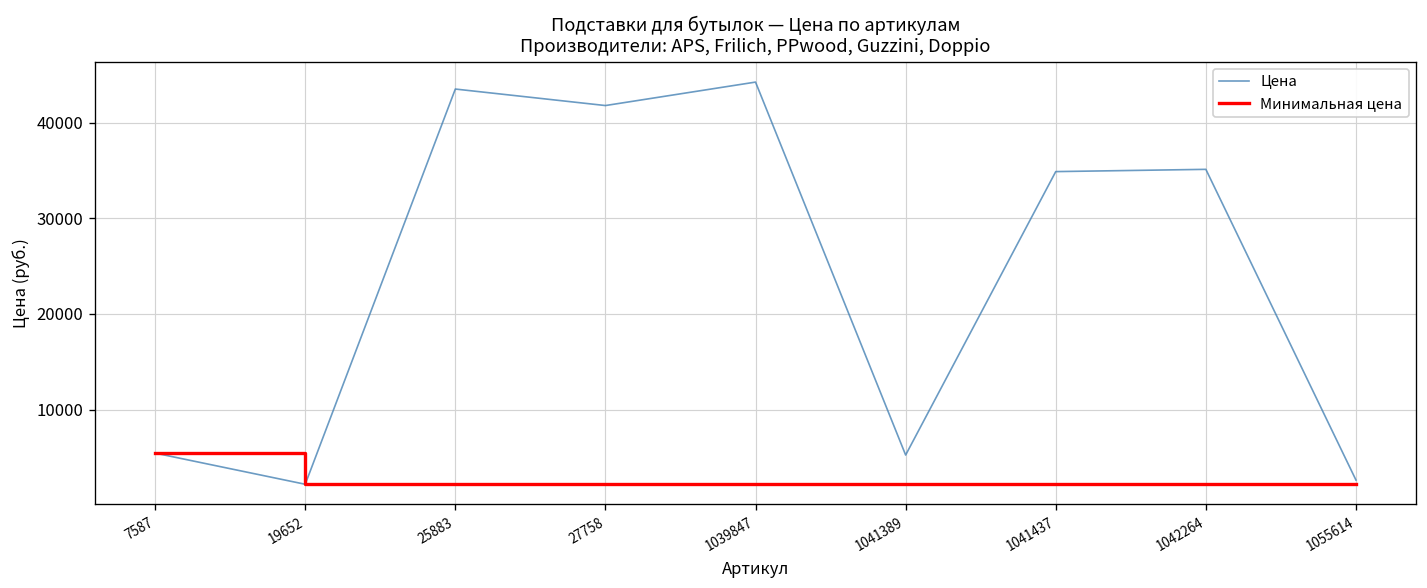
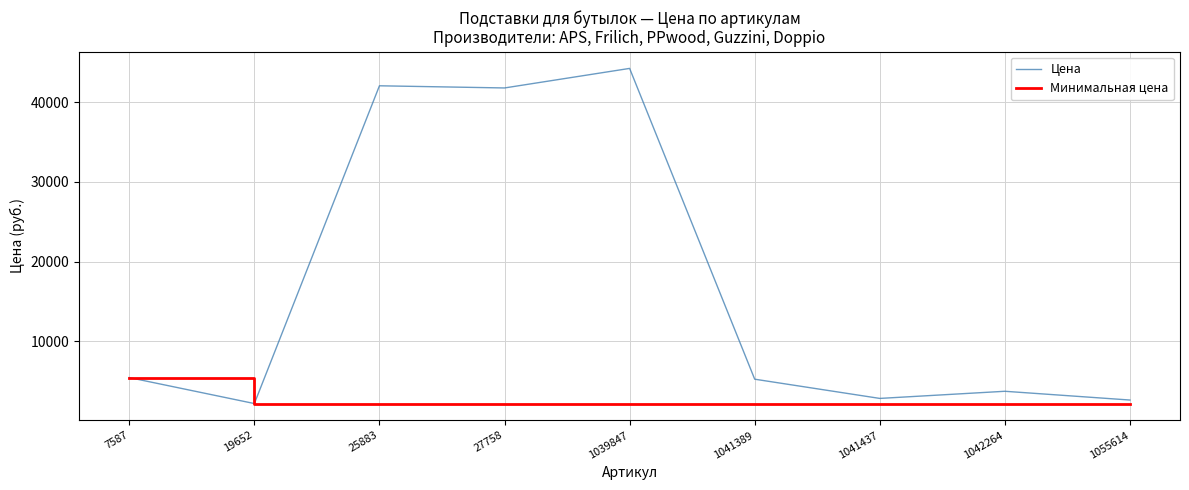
Цена, 25883: 44000 -> 42000
Цена, 1041437: 35000 -> 3000
Цена, 1042264: 35000 -> 4000
